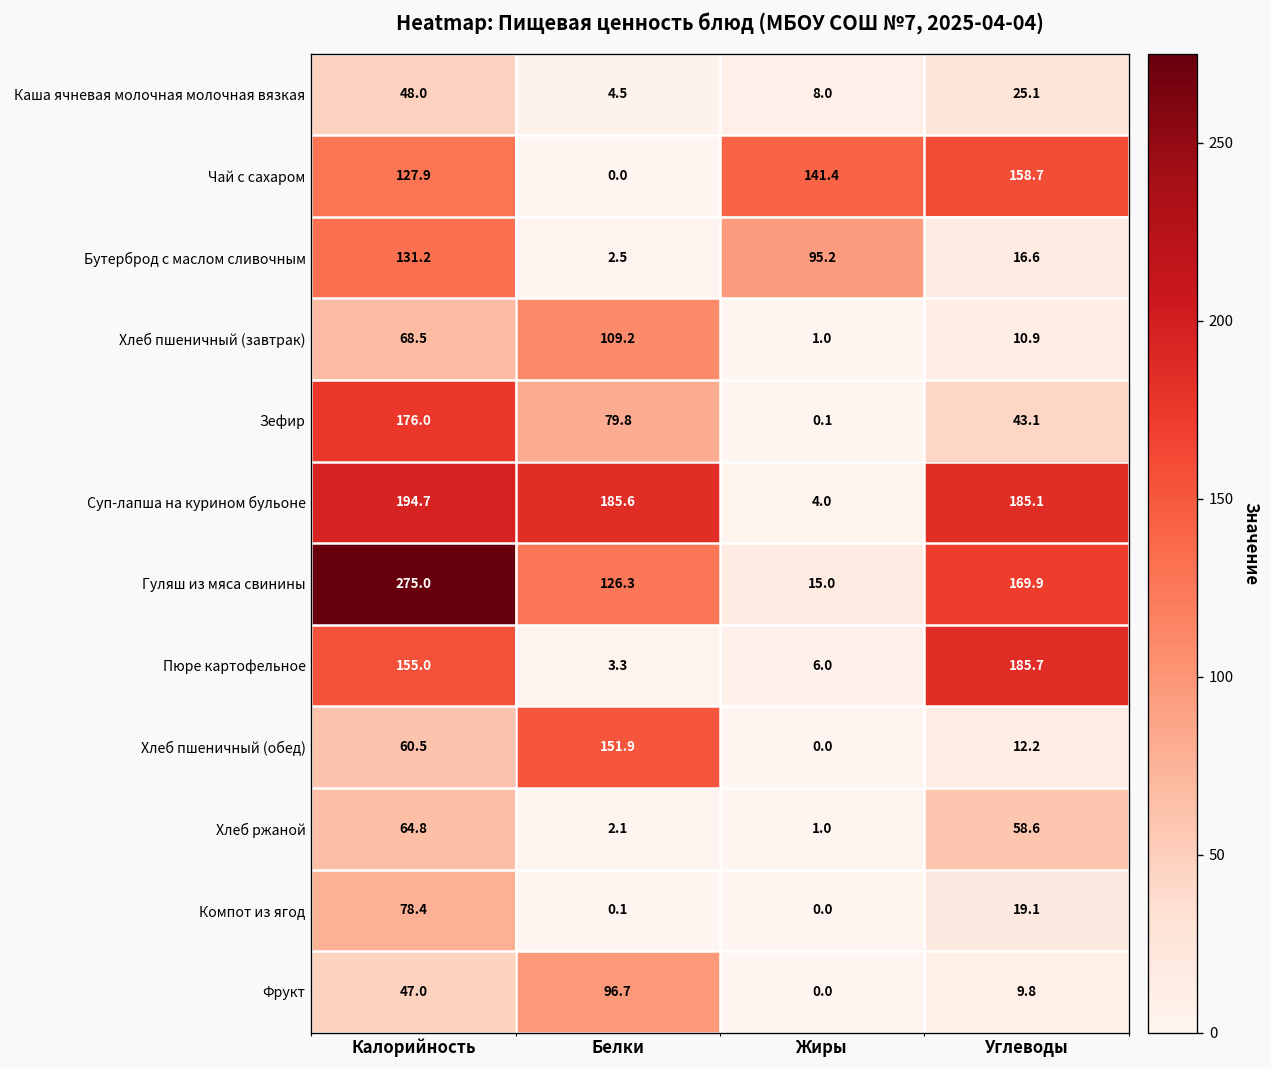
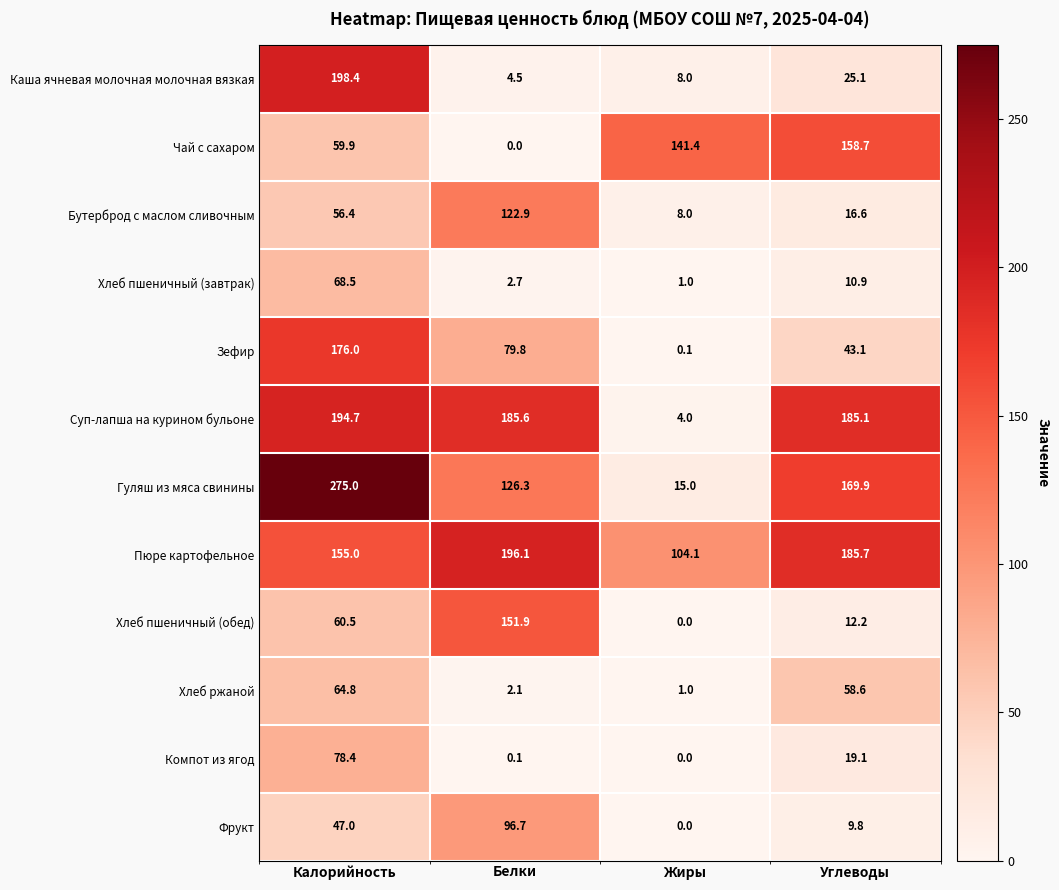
Каша ячневая молочная молочная вязкая, Калорийность: 48.0 -> 198.4
Чай с сахаром, Калорийность: 127.9 -> 59.9
Бутерброд с маслом сливочным, Калорийность: 131.2 -> 56.4
Бутерброд с маслом сливочным, Белки: 2.5 -> 122.9
Бутерброд с маслом сливочным, Жиры: 95.2 -> 8.0
Хлеб пшеничный (завтрак), Белки: 109.2 -> 2.7
Пюре картофельное, Белки: 3.3 -> 196.1
Пюре картофельное, Жиры: 6.0 -> 104.1
